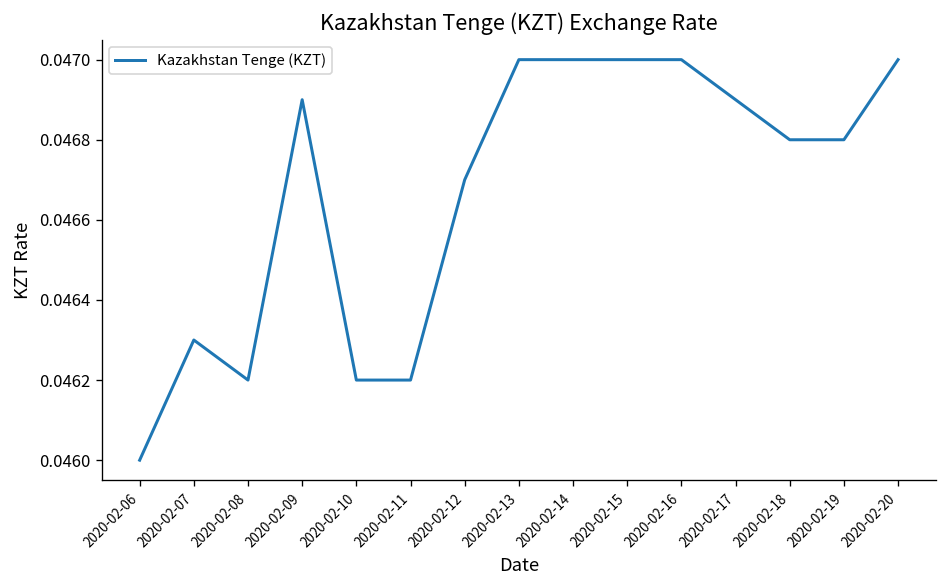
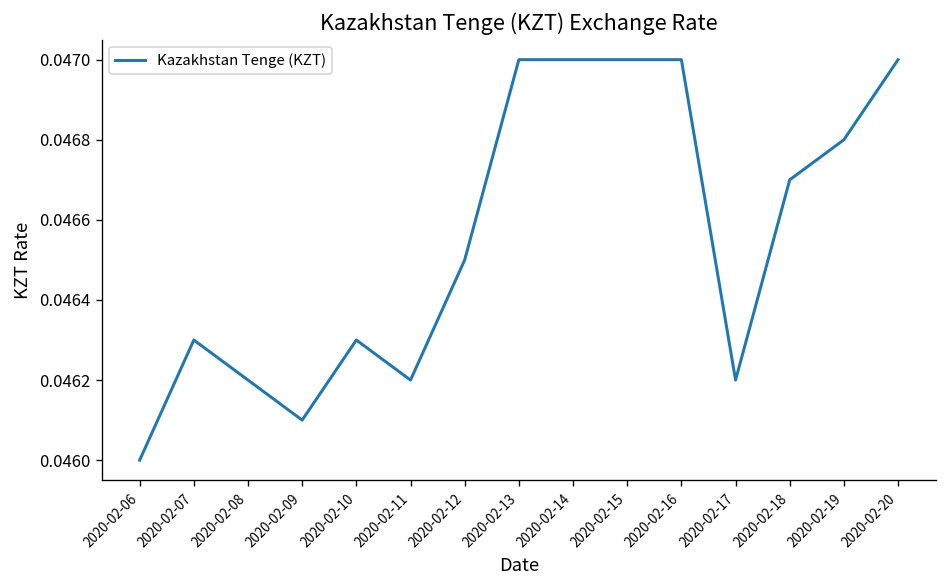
2020-02-09: 0.0469 -> 0.0461
2020-02-10: 0.0462 -> 0.0463
2020-02-12: 0.0467 -> 0.0465
2020-02-17: 0.0469 -> 0.0462
2020-02-18: 0.0468 -> 0.0467
